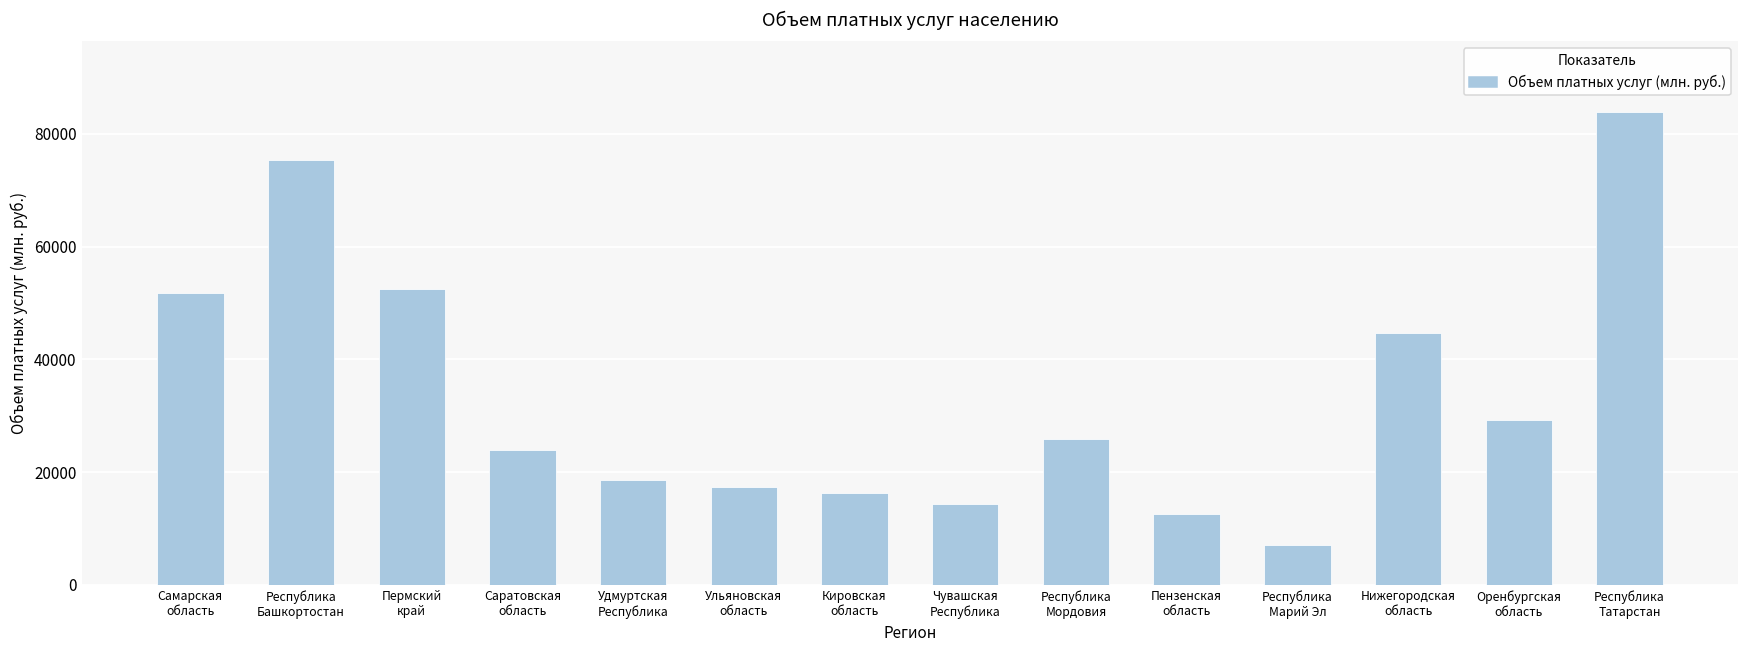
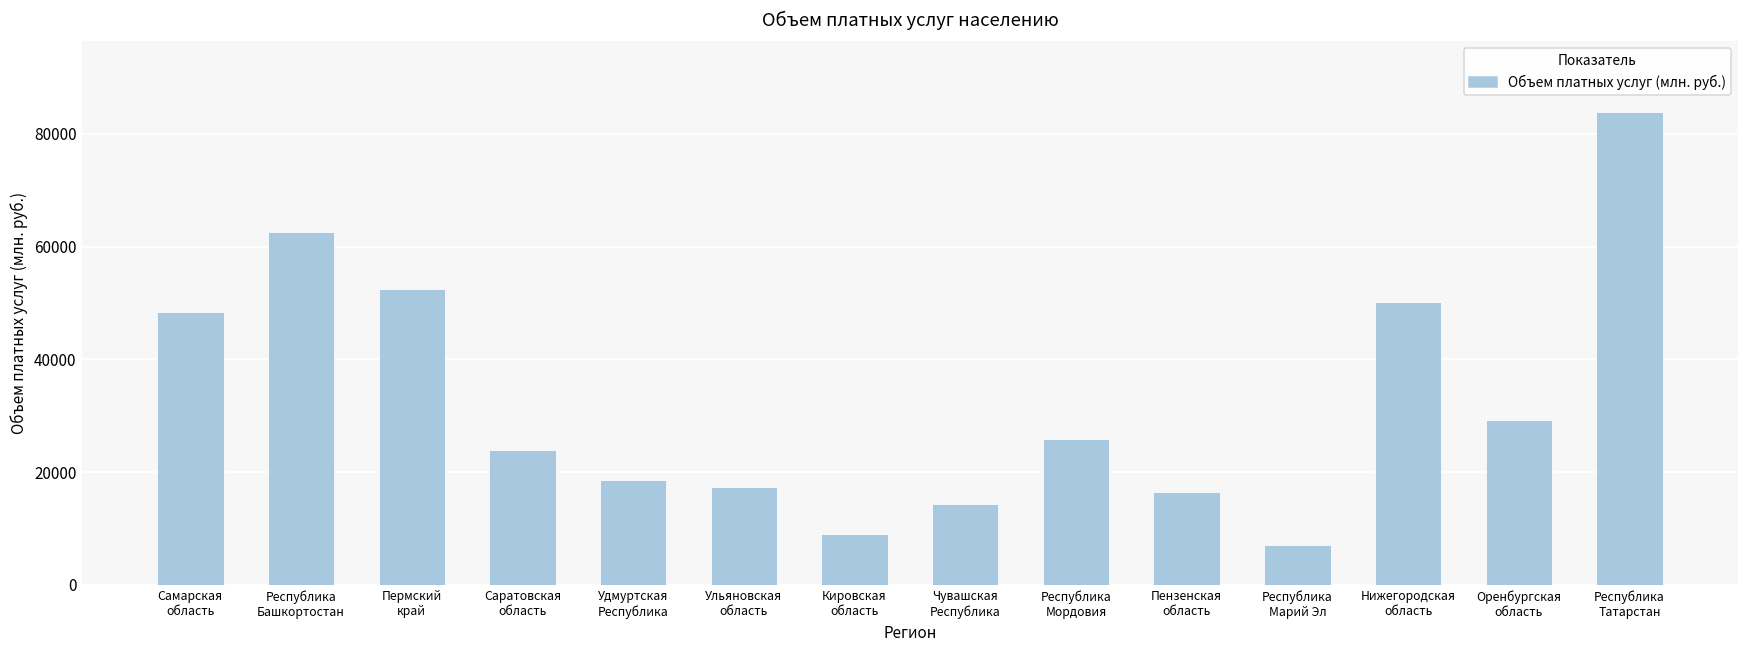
Самарская область: 52000 -> 48000
Республика Башкортостан: 75000 -> 63000
Кировская область: 16000 -> 9000
Пензенская область: 13000 -> 16000
Нижегородская область: 45000 -> 50000
